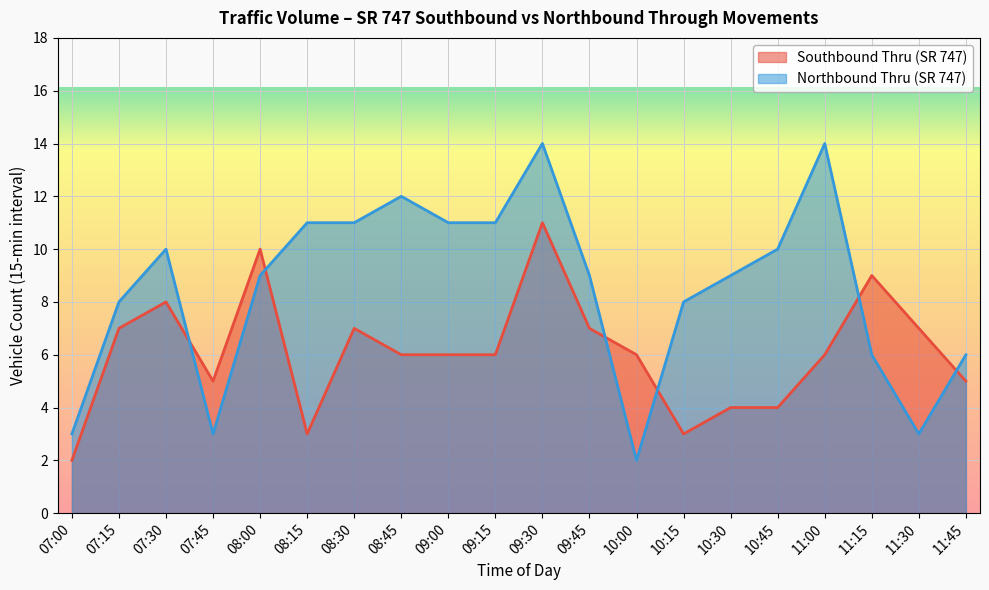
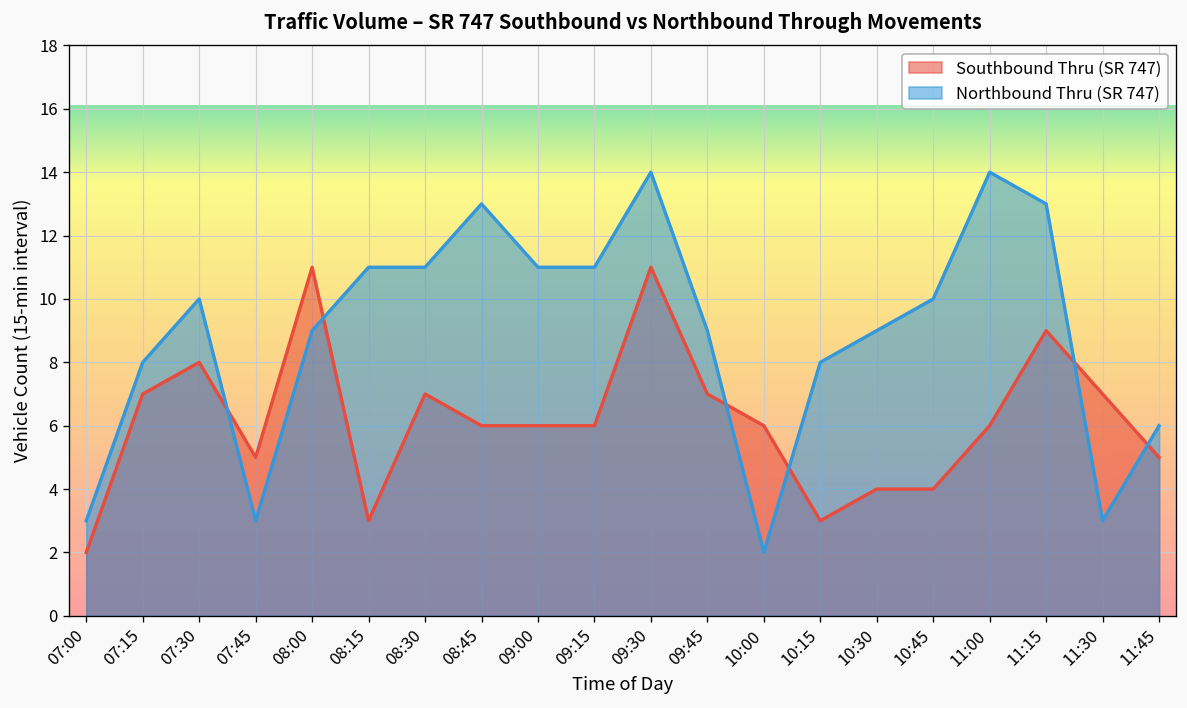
Southbound Thru (SR 747), 08:00: 10 -> 11
Northbound Thru (SR 747), 08:45: 12 -> 13
Northbound Thru (SR 747), 11:15: 6 -> 13
